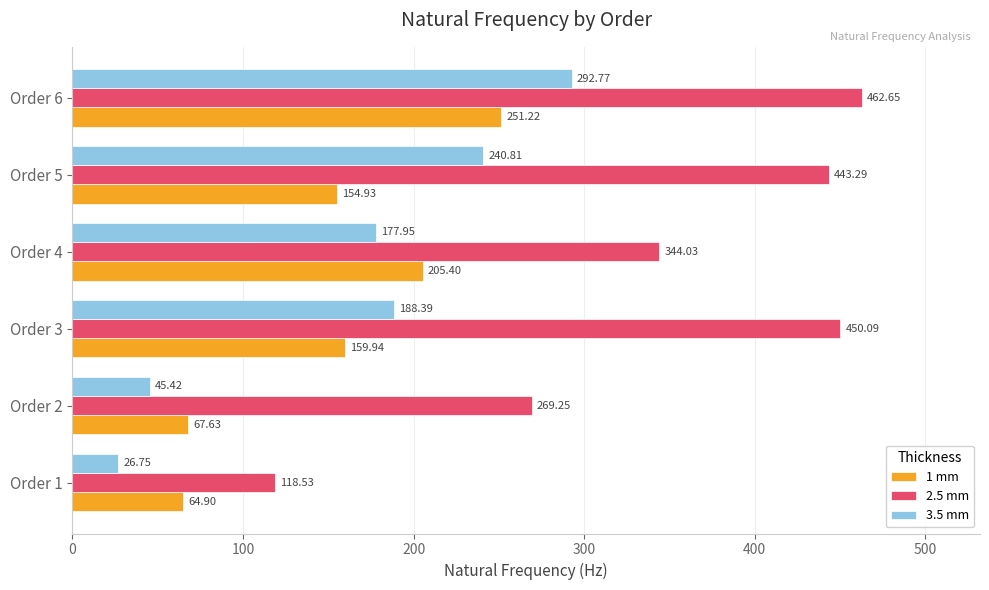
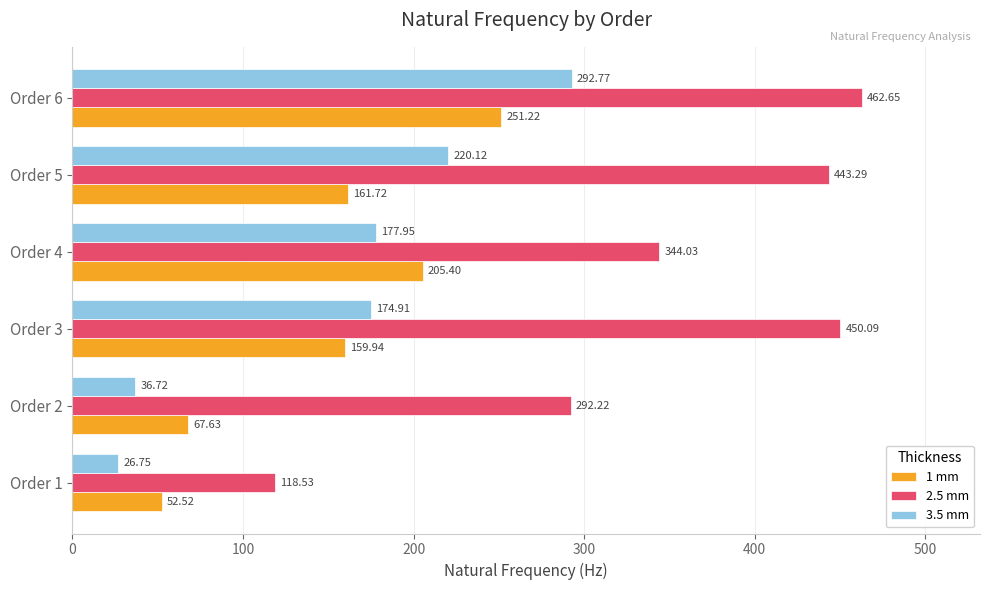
3.5 mm, Order 5: 240.81 -> 220.12
1 mm, Order 5: 154.93 -> 161.72
3.5 mm, Order 3: 188.39 -> 174.91
3.5 mm, Order 2: 45.42 -> 36.72
2.5 mm, Order 2: 269.25 -> 292.22
1 mm, Order 1: 64.90 -> 52.52
